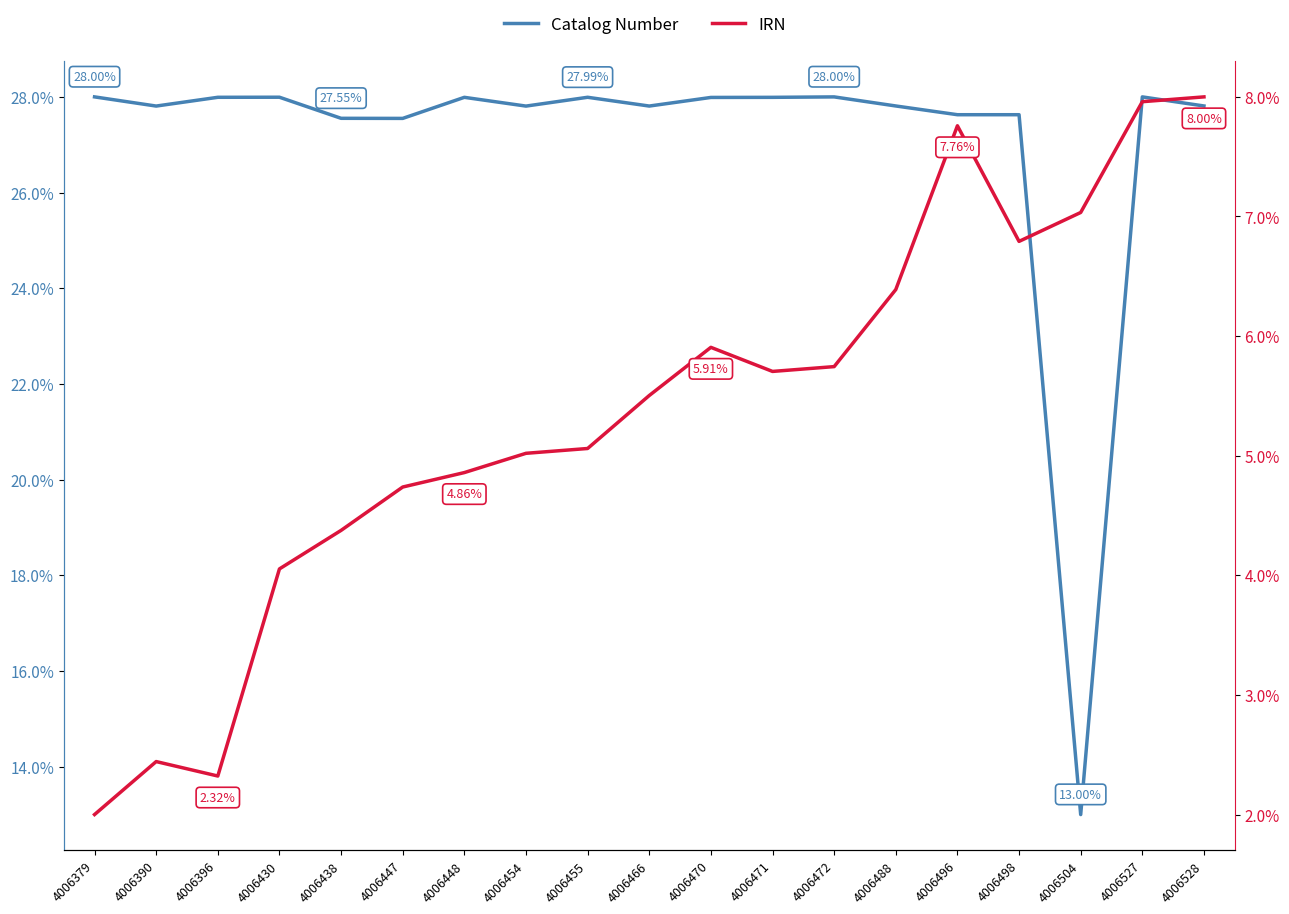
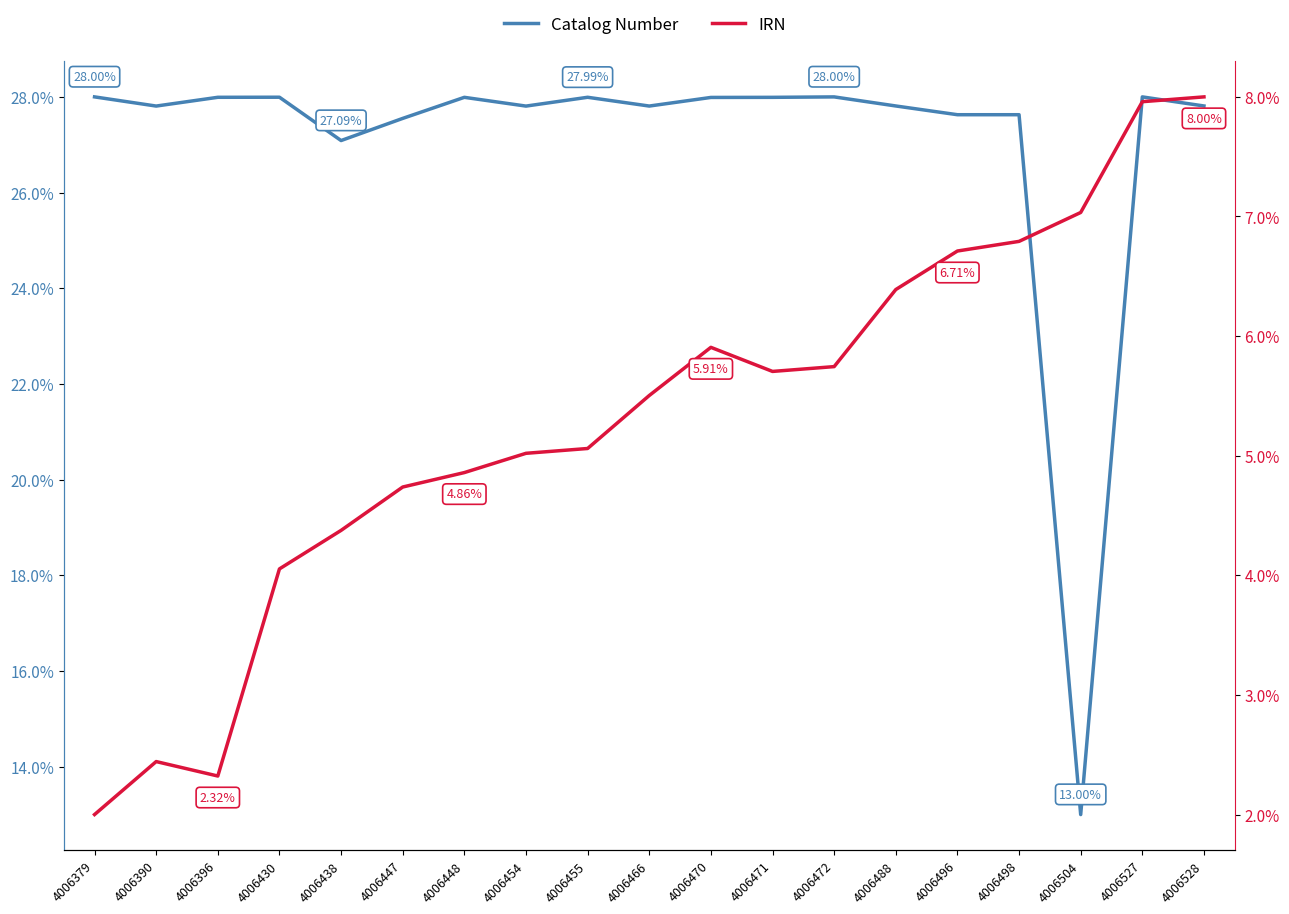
Catalog Number, 4006438: 27.55% -> 27.09%
IRN, 4006496: 7.76% -> 6.71%
